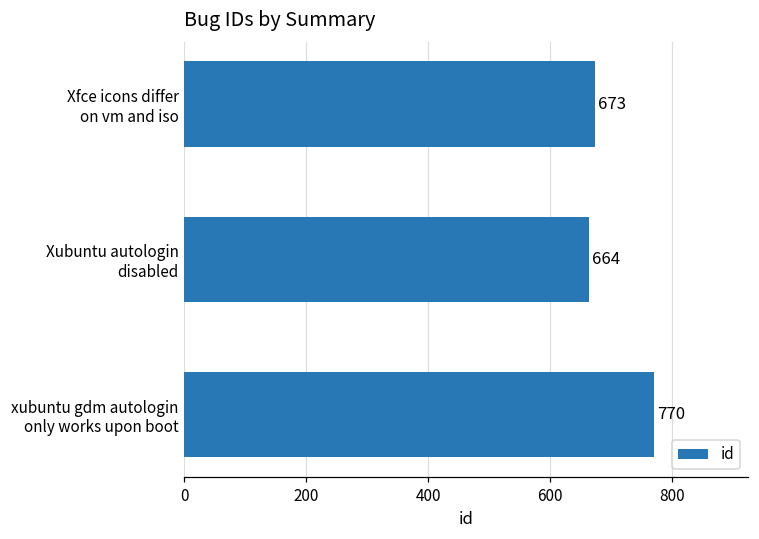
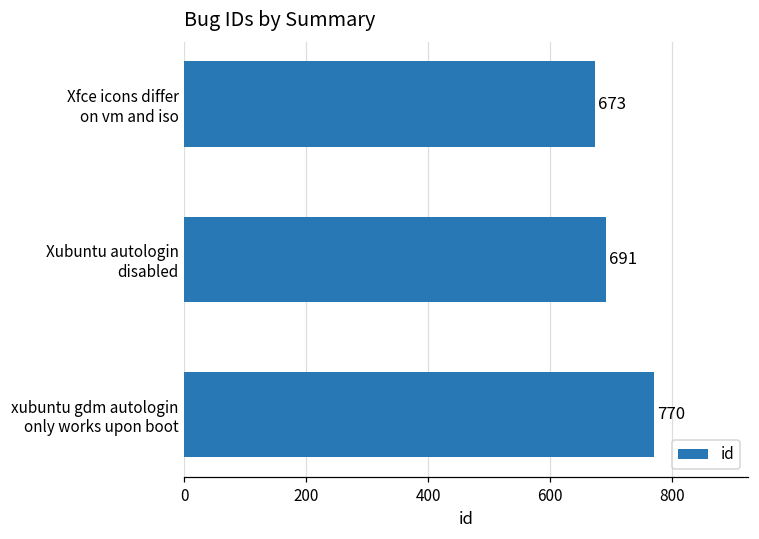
Xubuntu autologin disabled: 664 -> 691
